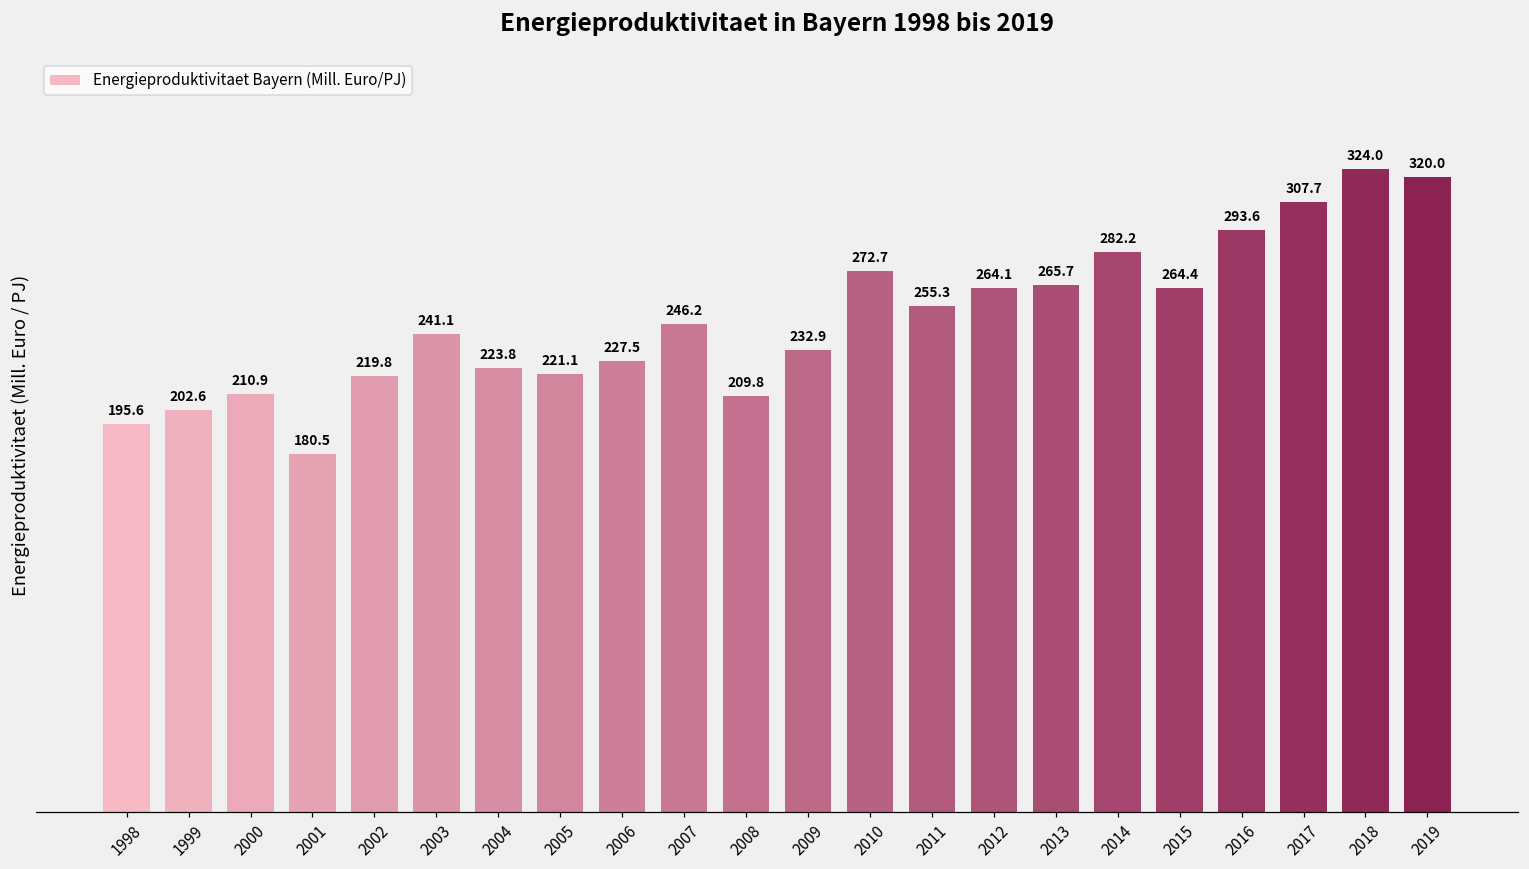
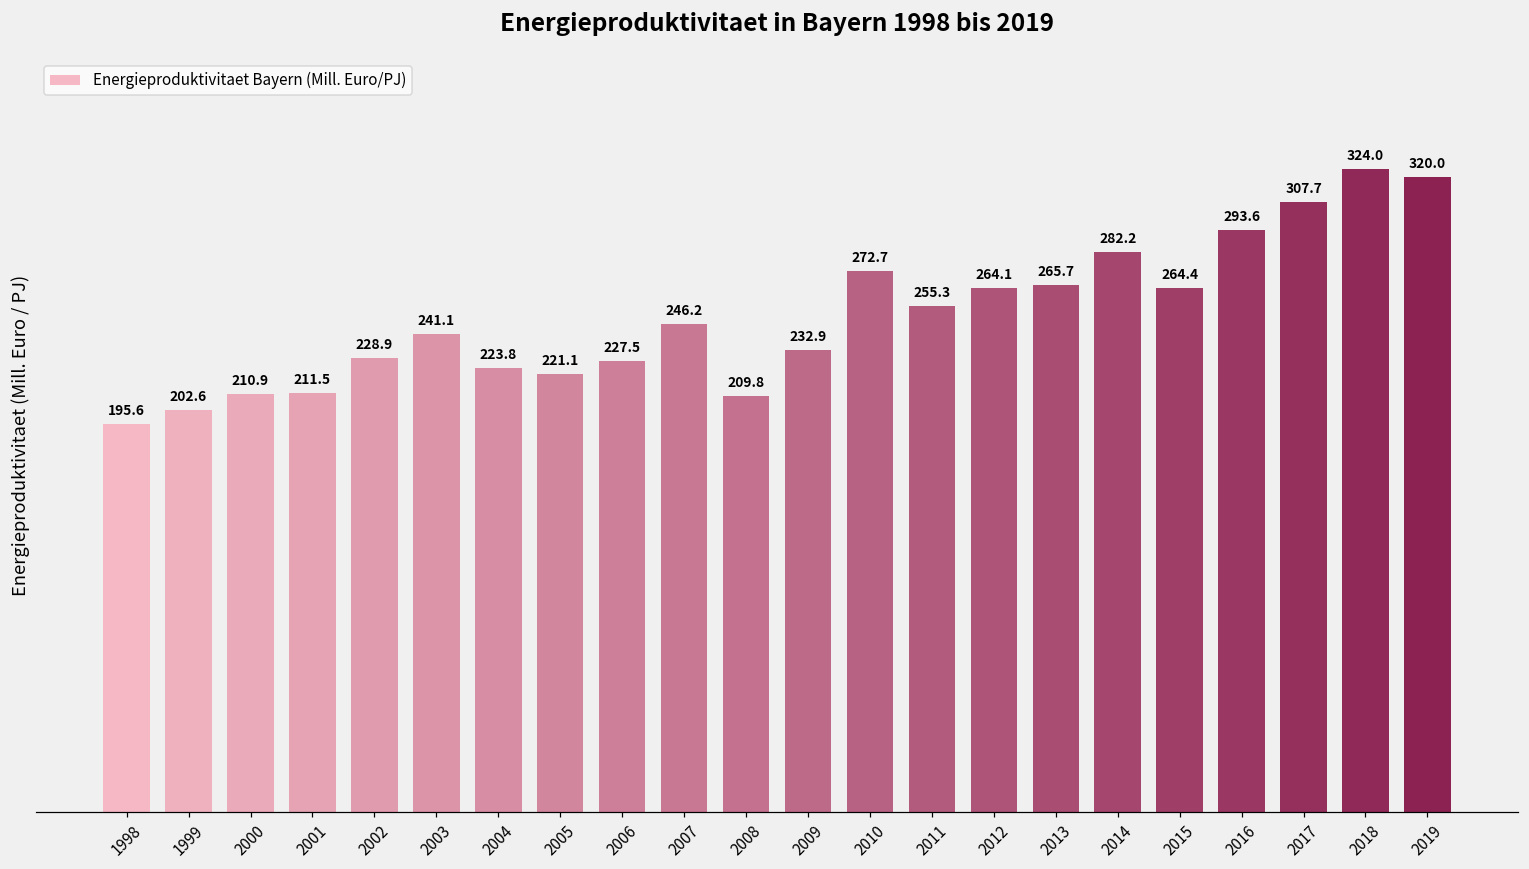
2001: 180.5 -> 211.5
2002: 219.8 -> 228.9
